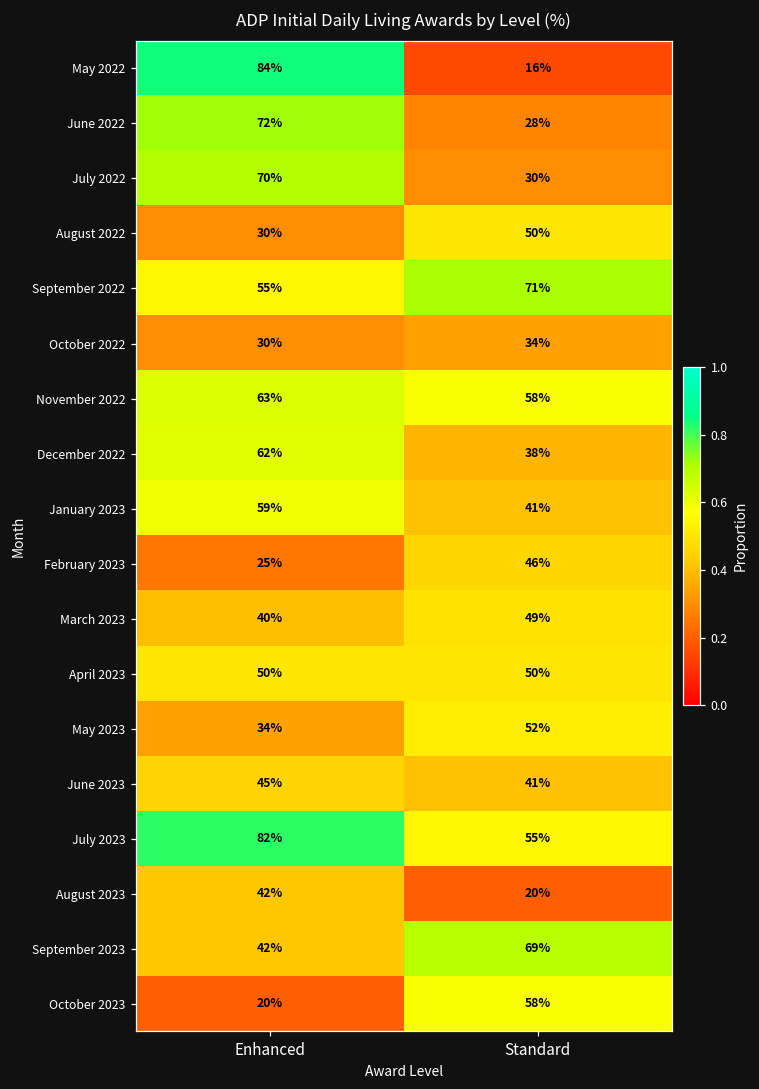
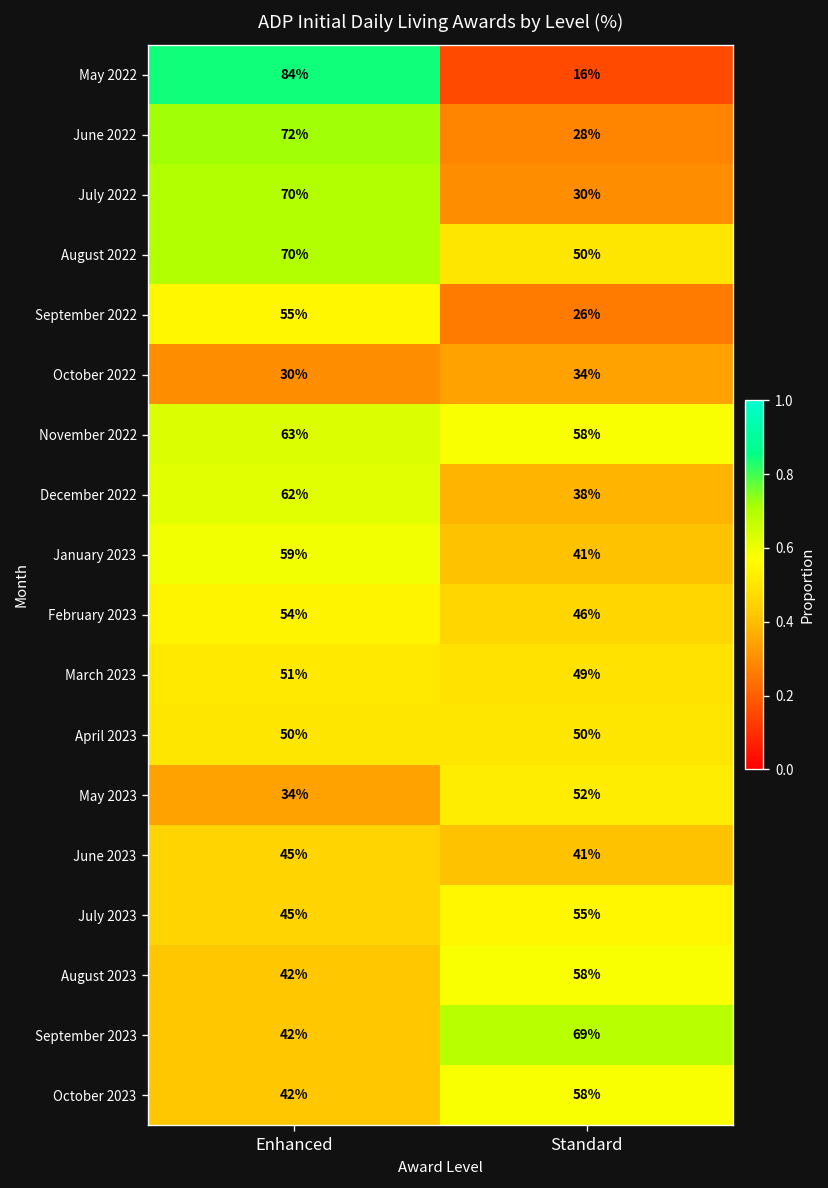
August 2022, Enhanced: 30% -> 70%
September 2022, Standard: 71% -> 26%
February 2023, Enhanced: 25% -> 54%
March 2023, Enhanced: 40% -> 51%
July 2023, Enhanced: 82% -> 45%
August 2023, Standard: 20% -> 58%
October 2023, Enhanced: 20% -> 42%
